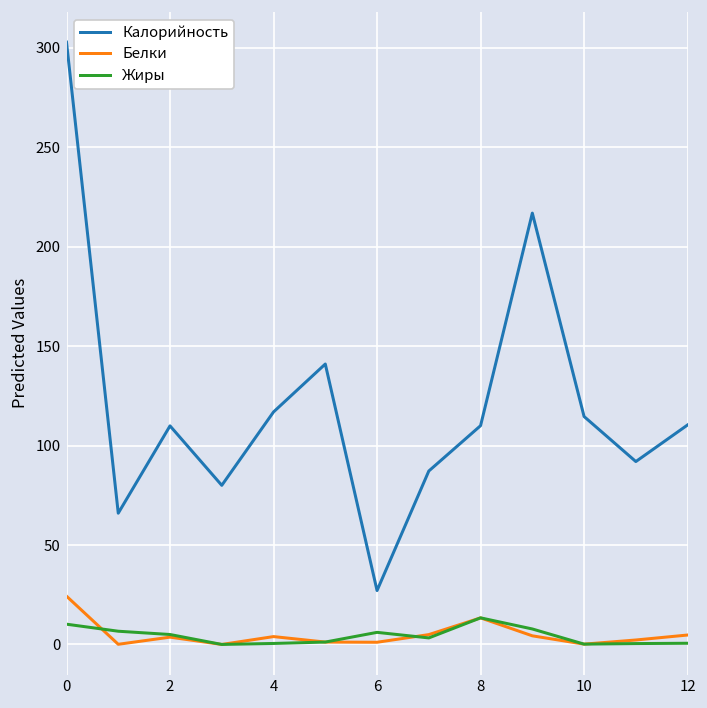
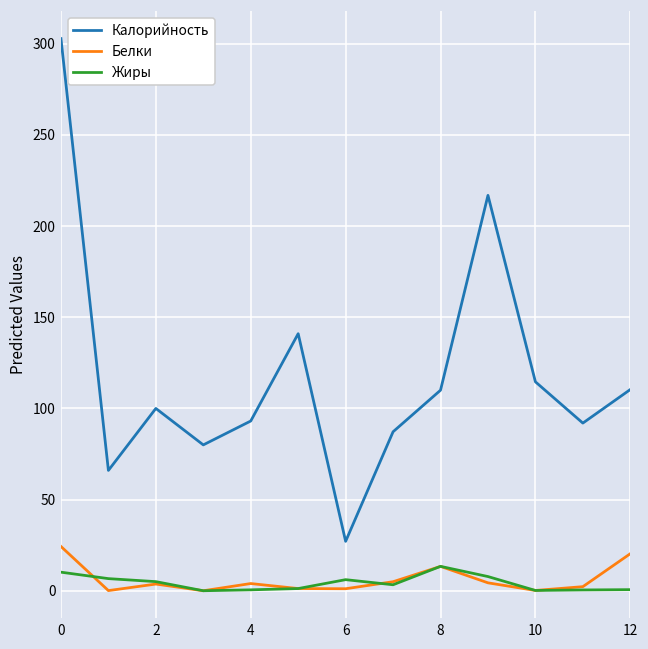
Калорийность, 2: 110 -> 100
Калорийность, 4: 117 -> 93
Белки, 12: 5 -> 20
